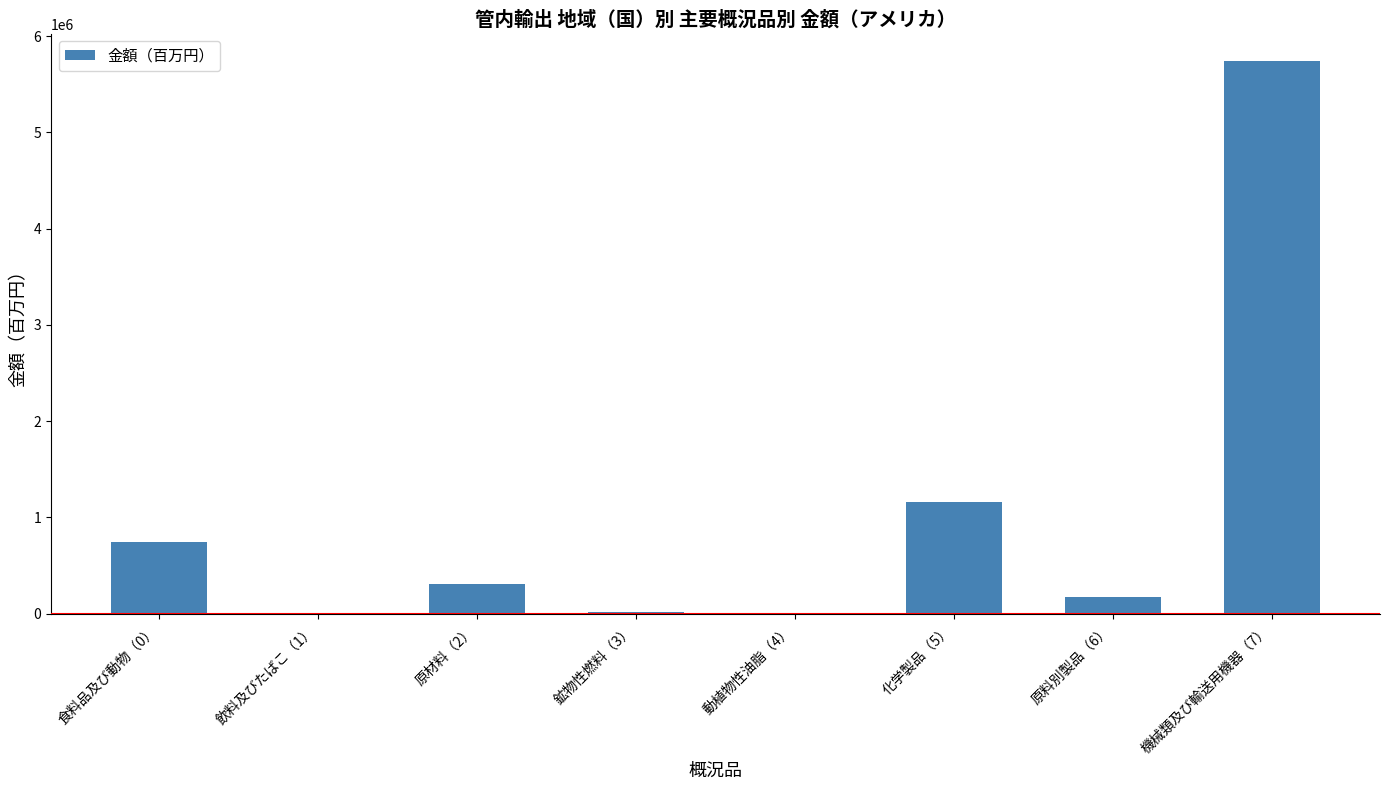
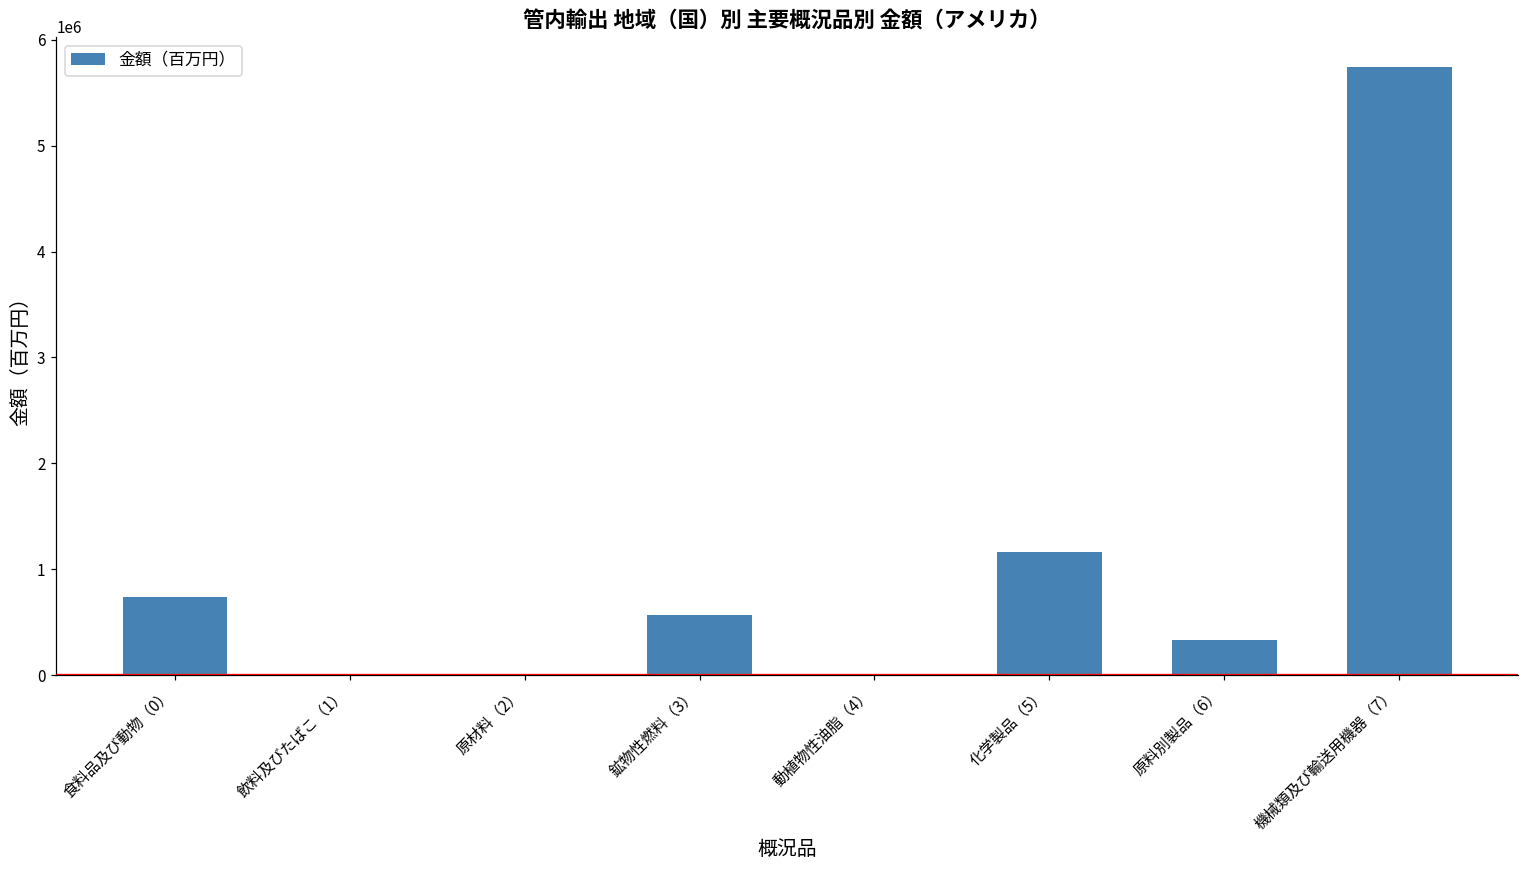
原材料（2）: 300000 -> 0
鉱物性燃料（3）: 0 -> 600000
原料別製品（6）: 200000 -> 300000
